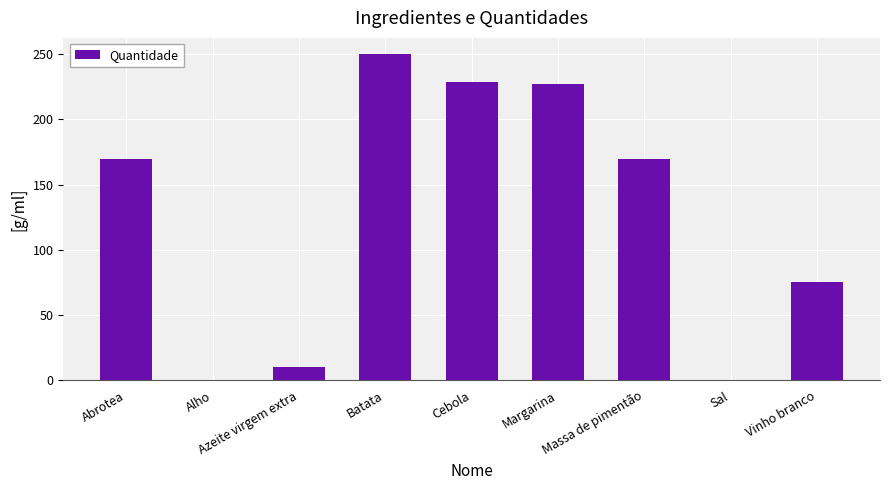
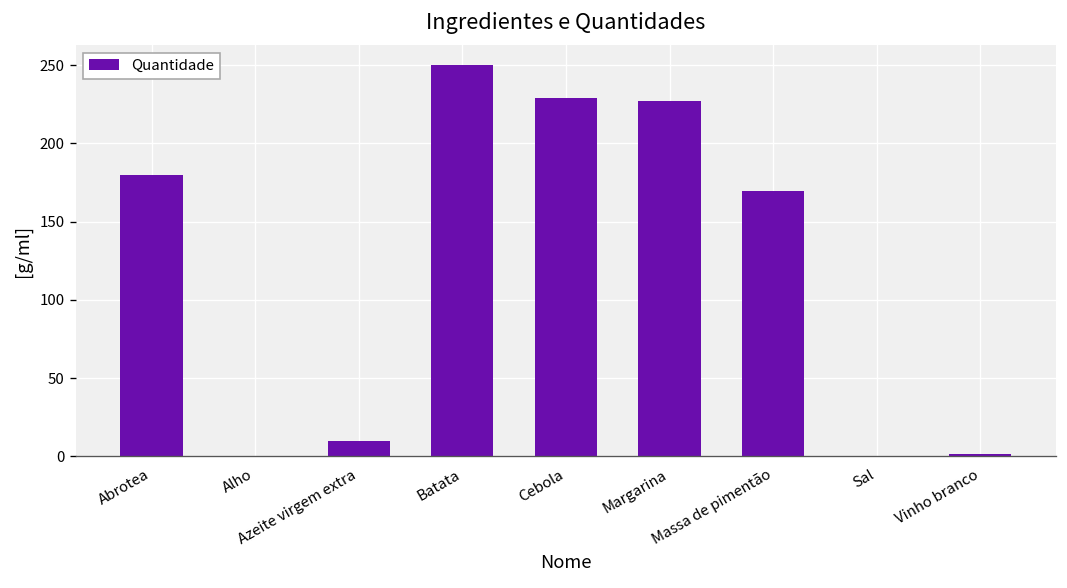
Abrotea: 170 -> 180
Vinho branco: 75 -> 2
